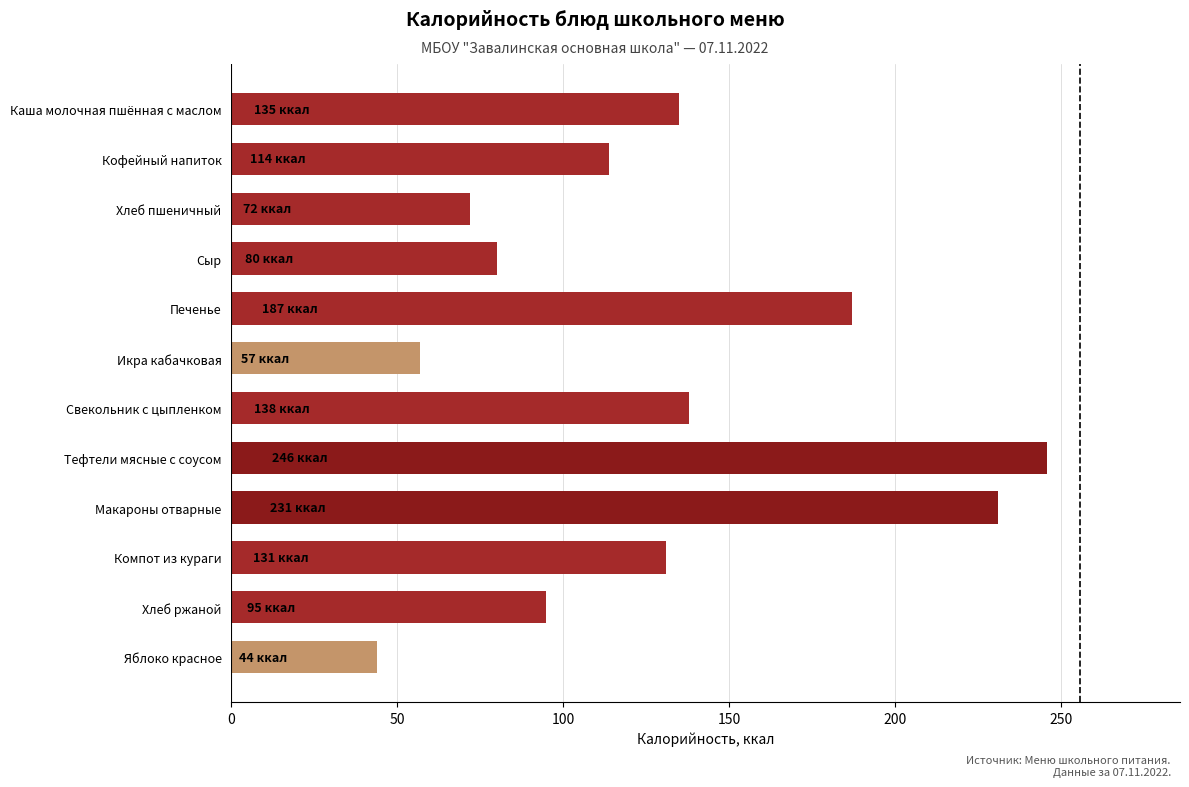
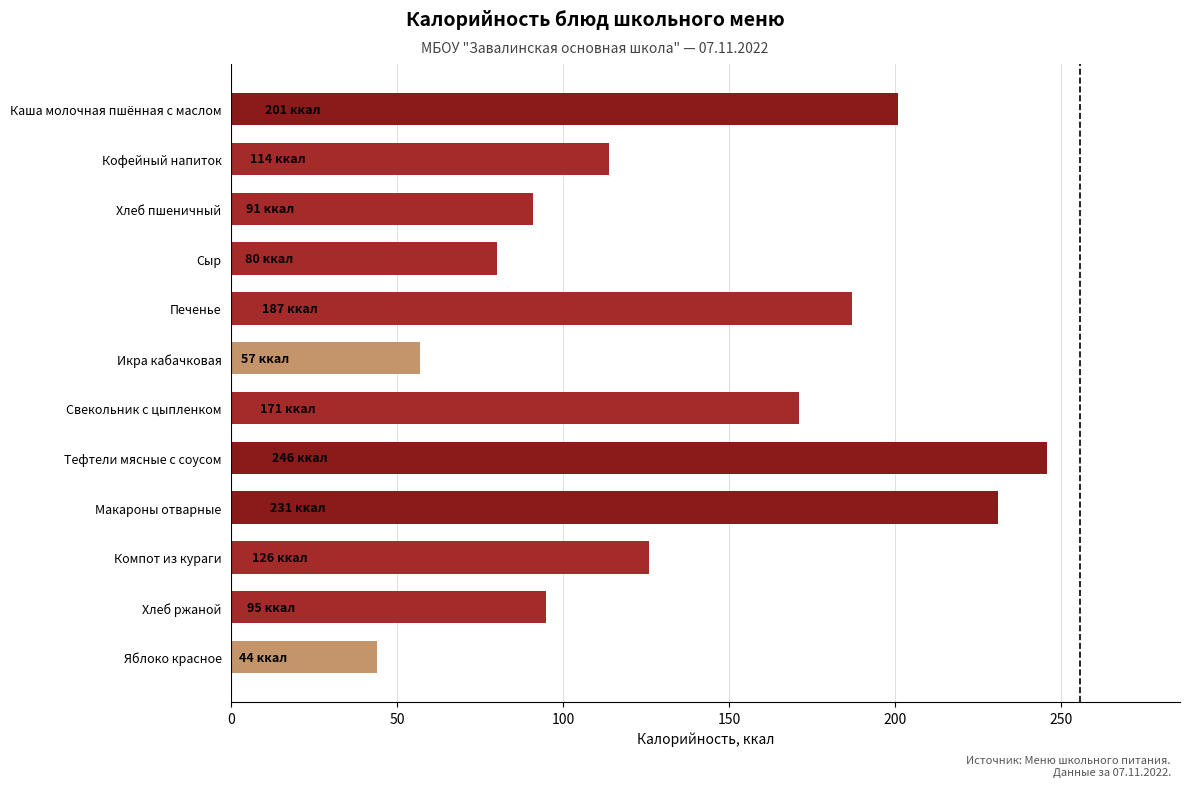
Каша молочная пшённая с маслом: 135 -> 201
Хлеб пшеничный: 72 -> 91
Свекольник с цыпленком: 138 -> 171
Компот из кураги: 131 -> 126
